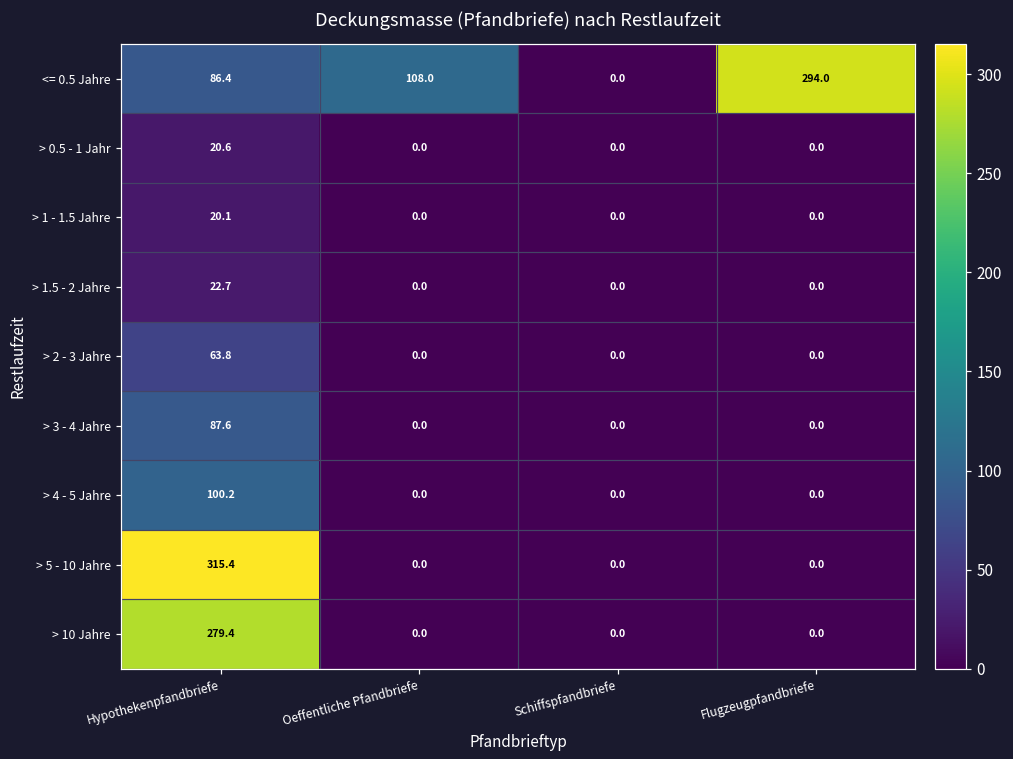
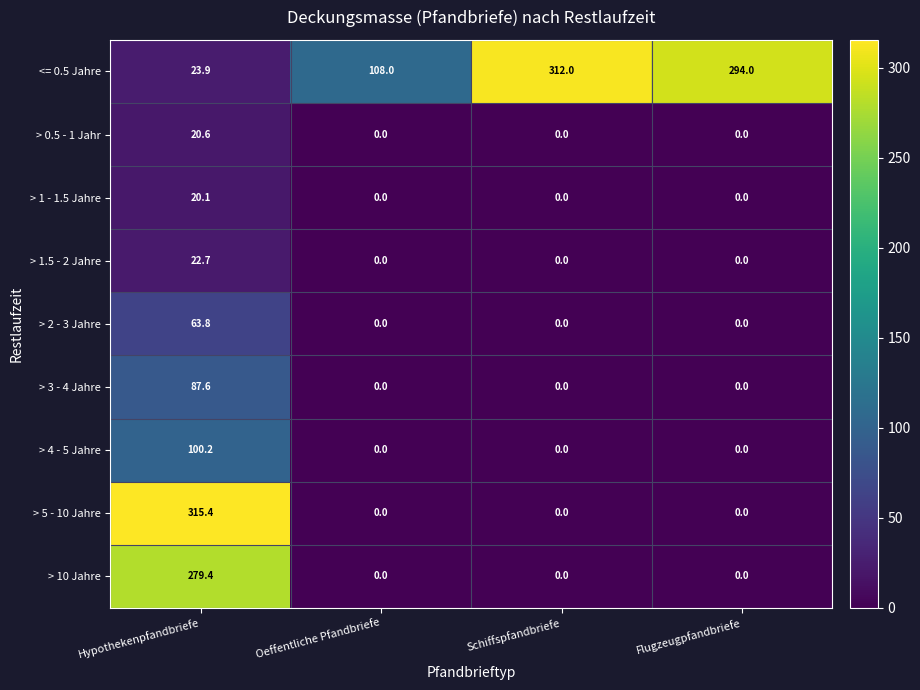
<= 0.5 Jahre, Hypothekenpfandbriefe: 86.4 -> 23.9
<= 0.5 Jahre, Schiffspfandbriefe: 0.0 -> 312.0
